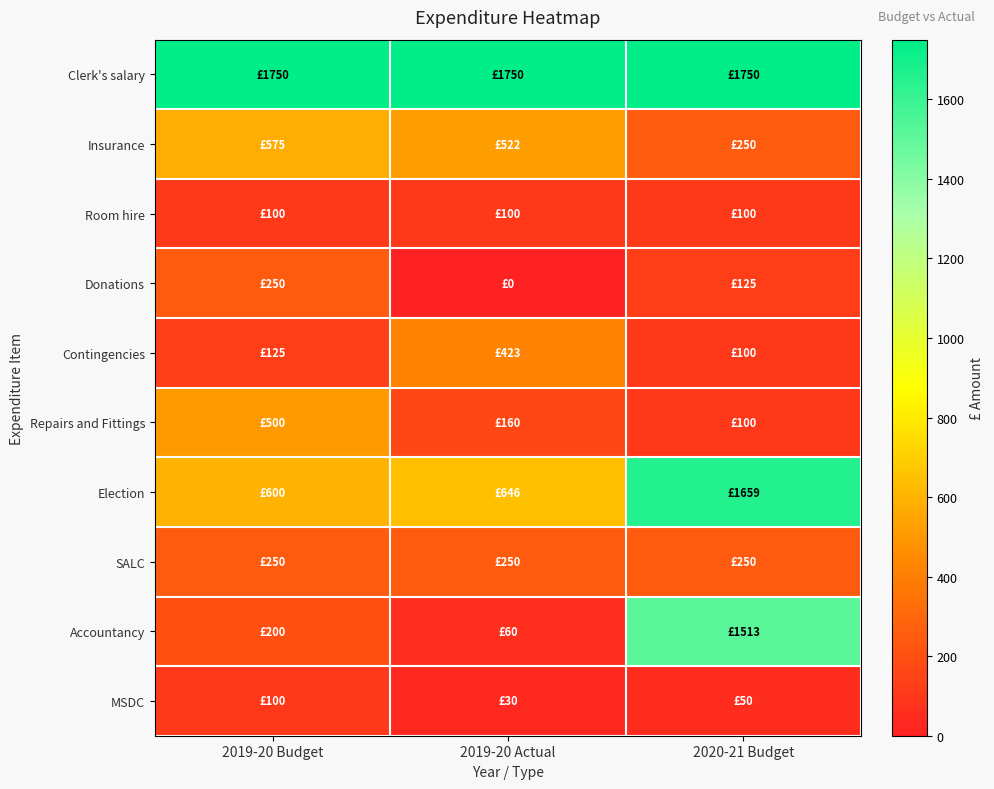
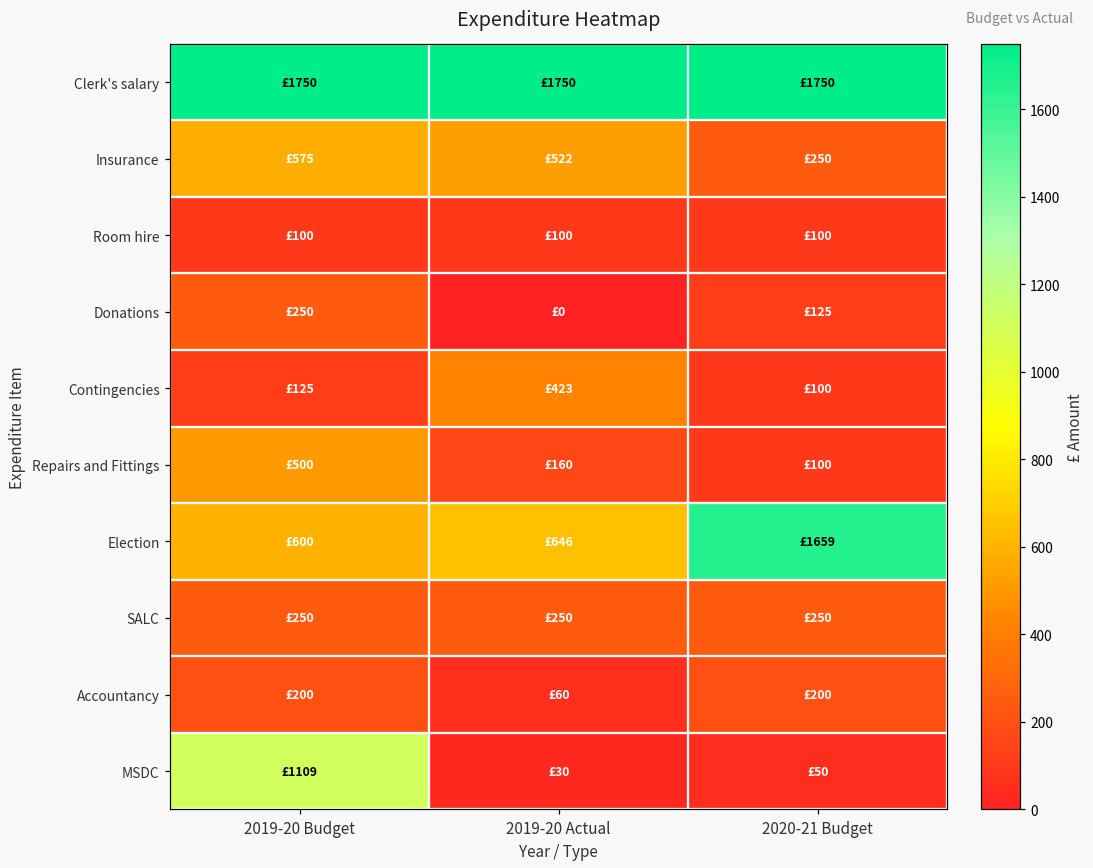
Accountancy, 2020-21 Budget: £1513 -> £200
MSDC, 2019-20 Budget: £100 -> £1109
